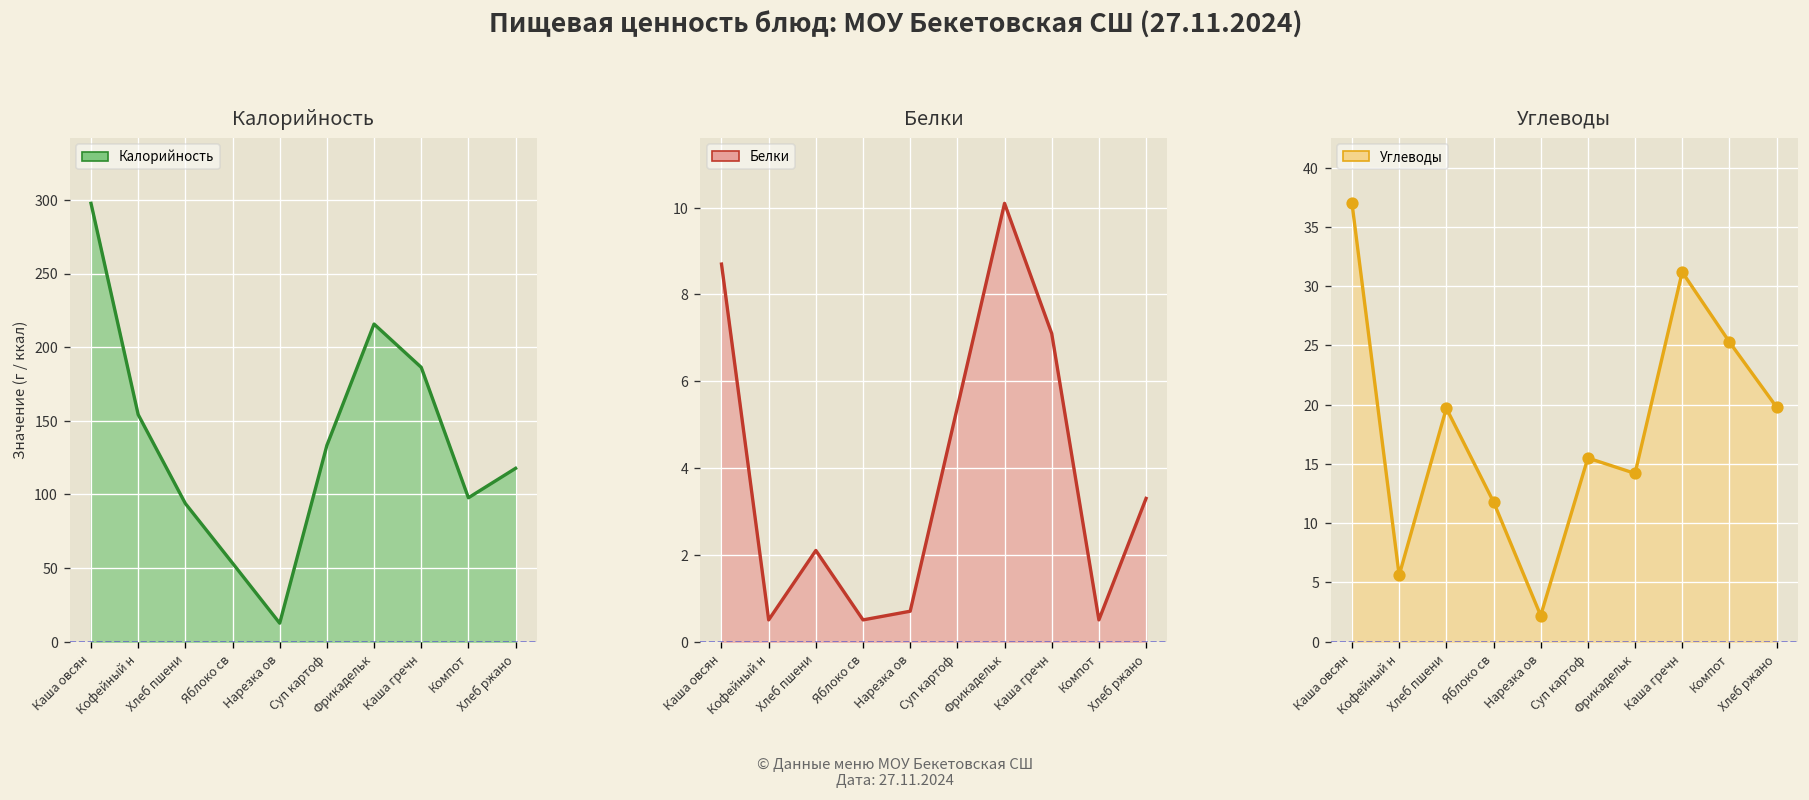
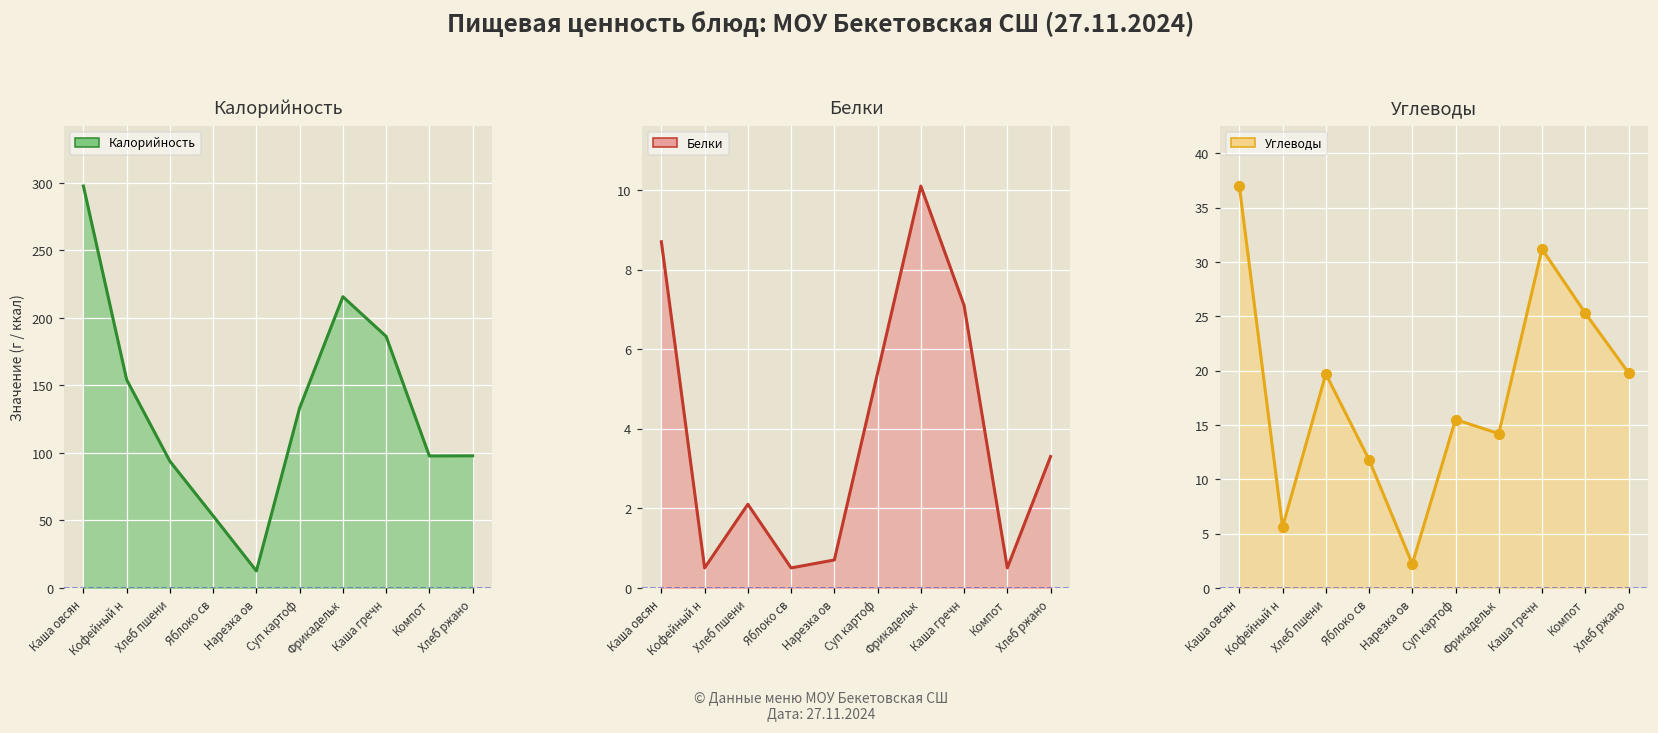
Калорийность, Хлеб ржано: 118 -> 98
